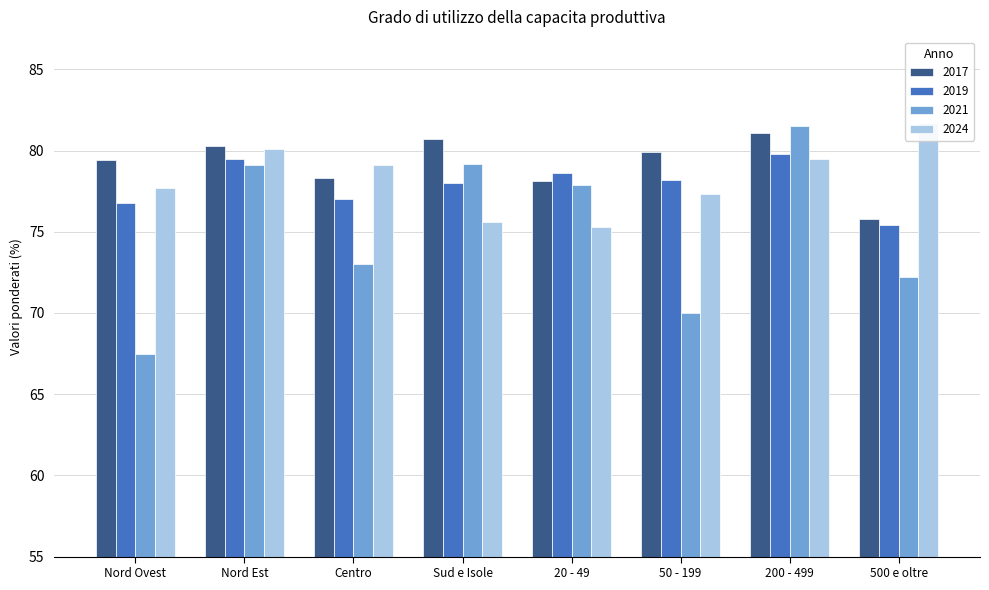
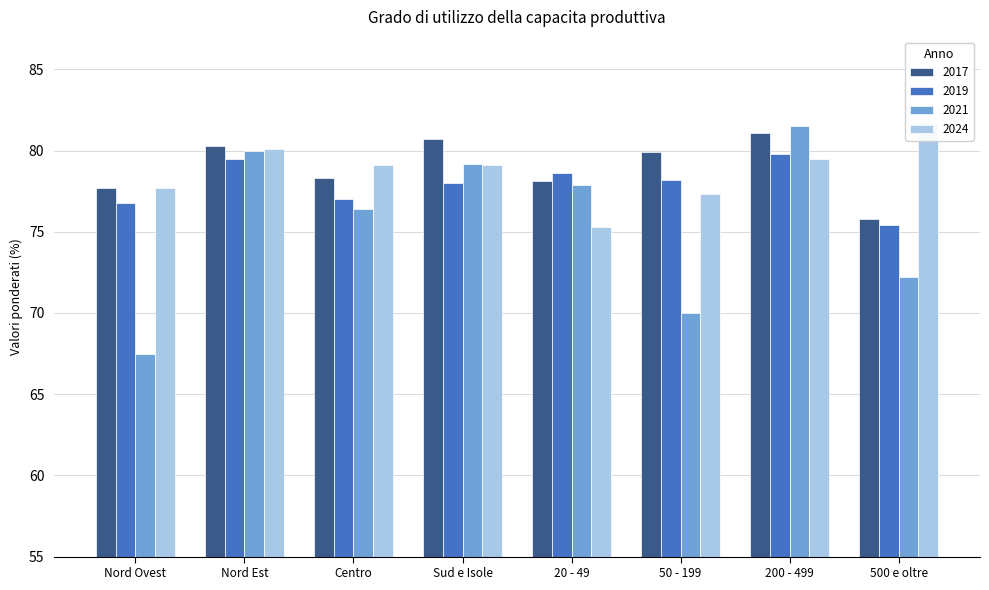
2017, Nord Ovest: 79.4 -> 77.7
2021, Nord Est: 79.1 -> 80.0
2021, Centro: 73.0 -> 76.4
2024, Sud e Isole: 75.6 -> 79.1
